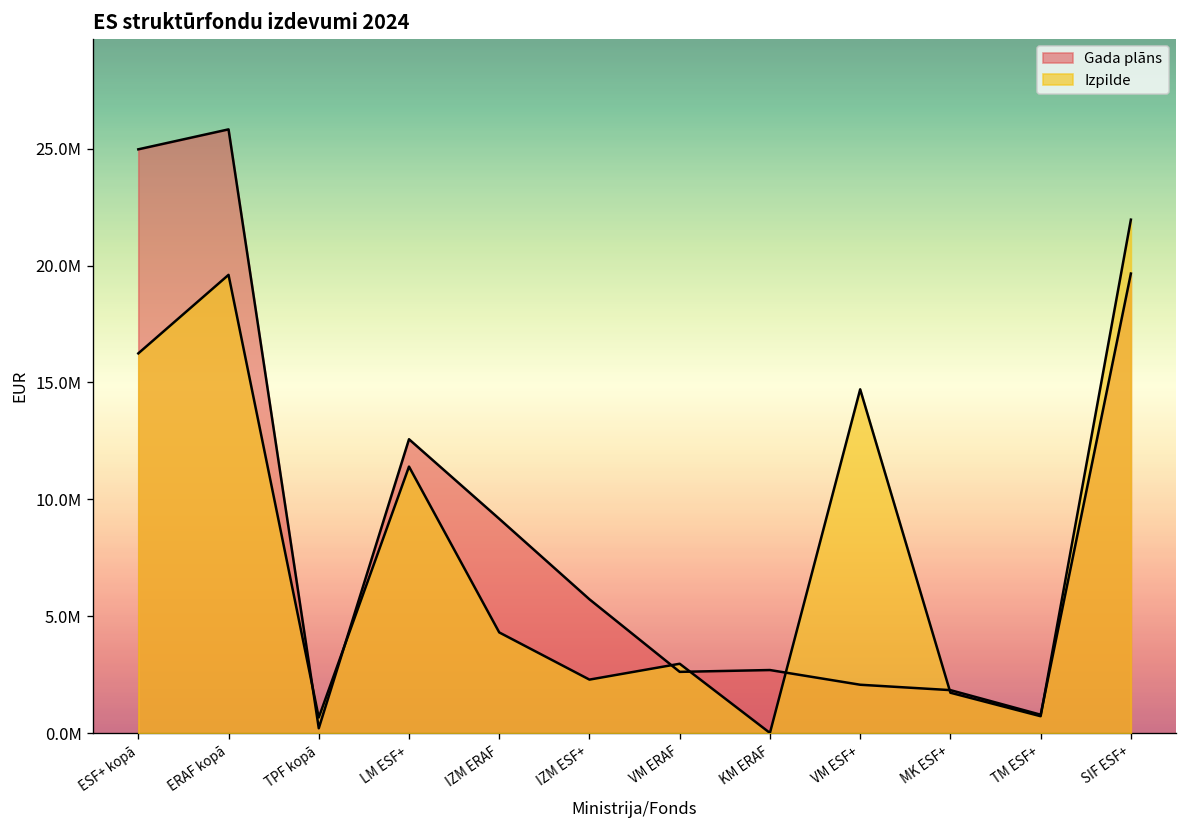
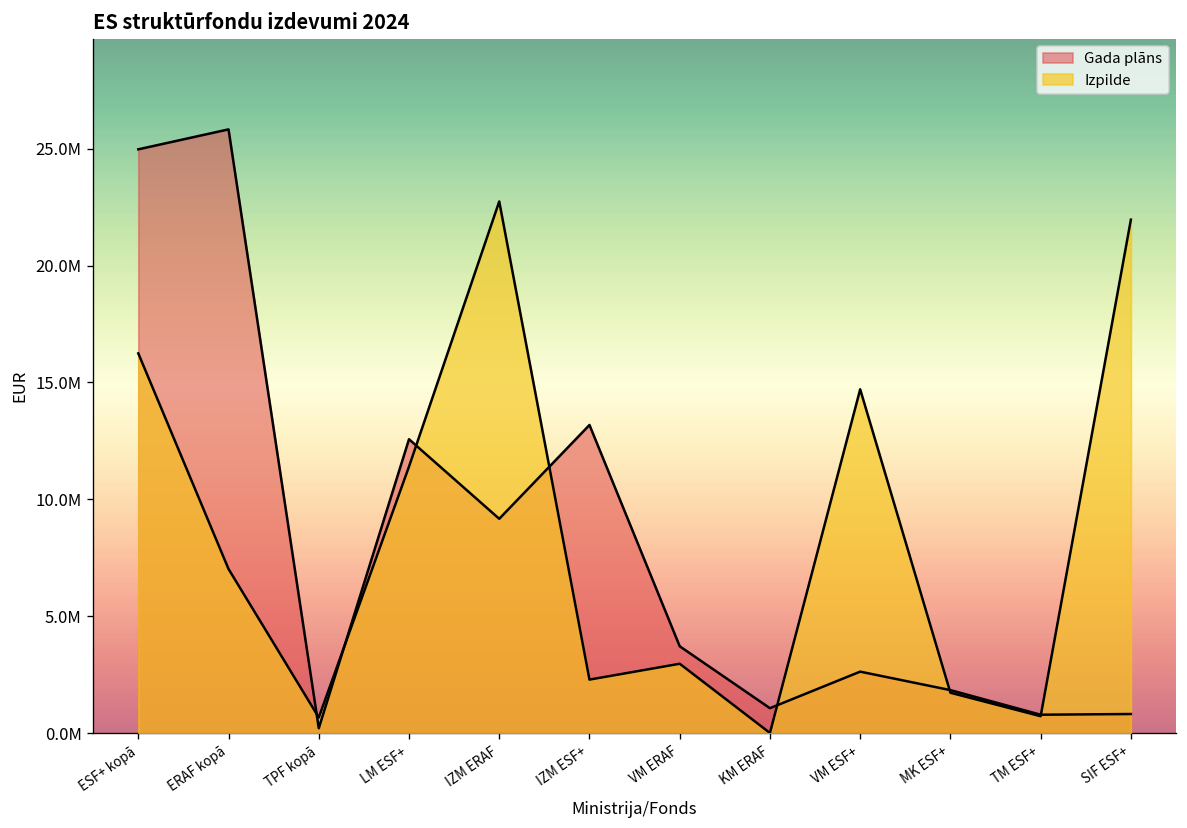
Izpilde, ERAF kopā: 19600000 -> 7000000
Izpilde, IZM ERAF: 4300000 -> 22700000
Gada plāns, IZM ESF+: 5700000 -> 13200000
Gada plāns, VM ERAF: 2600000 -> 3700000
Gada plāns, KM ERAF: 2700000 -> 1100000
Gada plāns, VM ESF+: 2100000 -> 2600000
Gada plāns, SIF ESF+: 19700000 -> 800000
